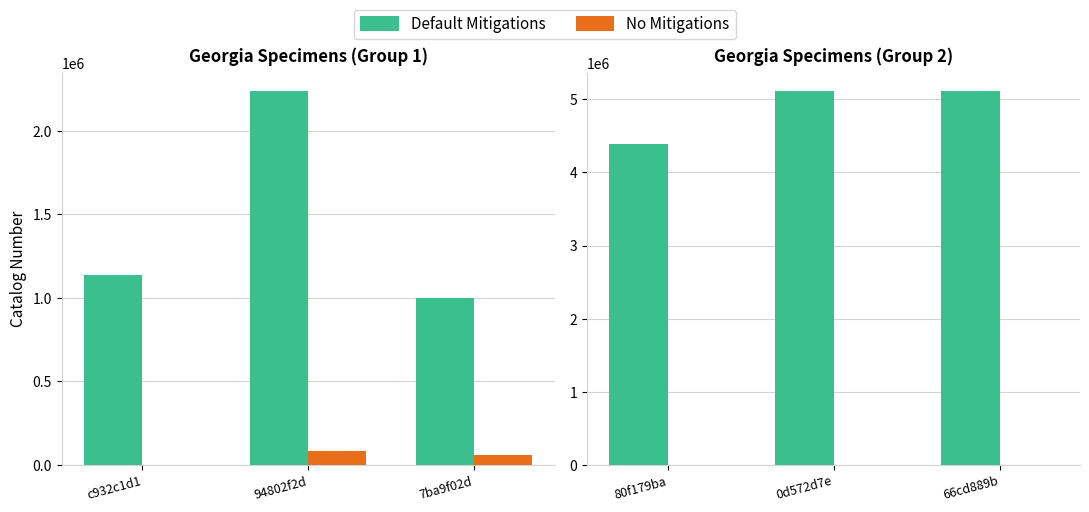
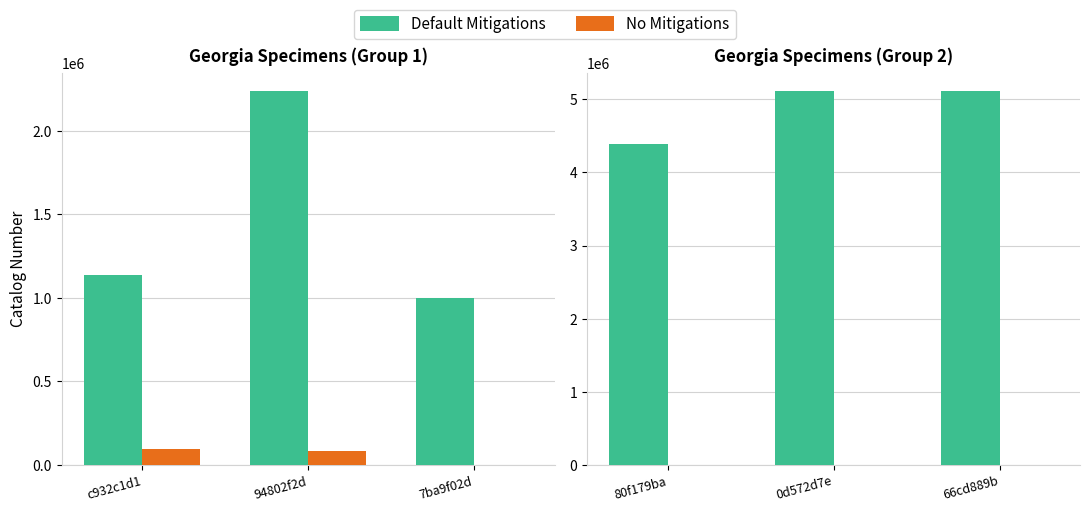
Georgia Specimens (Group 1), No Mitigations, c932c1d1: 0 -> 90000
Georgia Specimens (Group 1), No Mitigations, 7ba9f02d: 60000 -> 0
